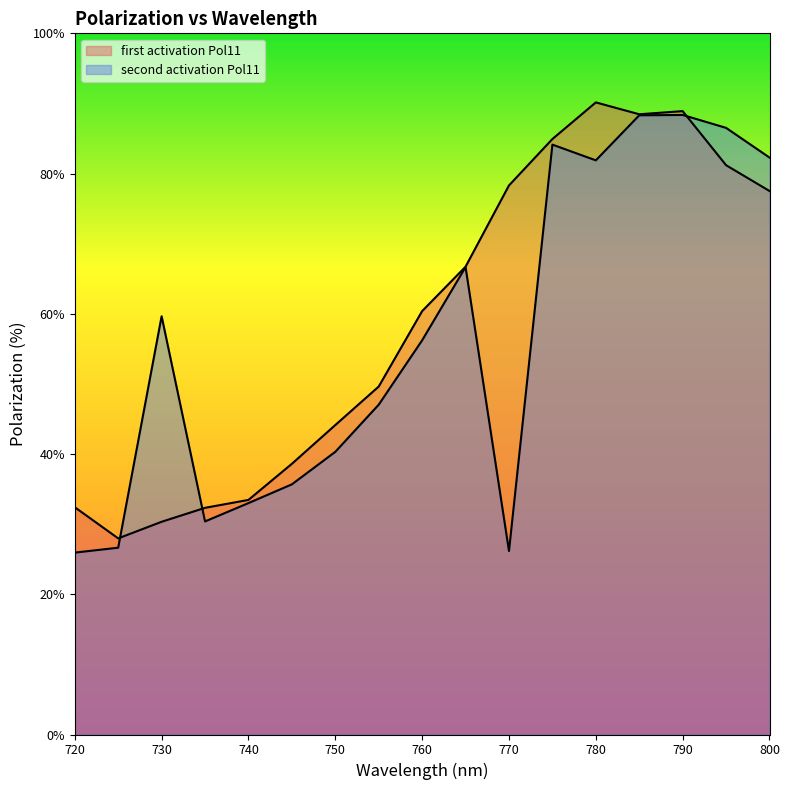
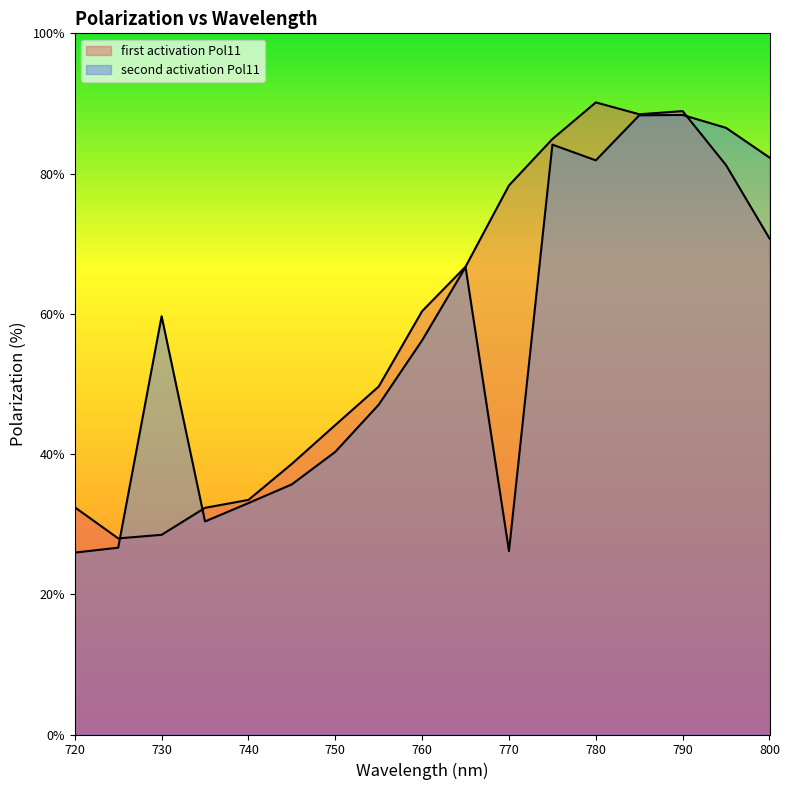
first activation Pol11, 730: 30% -> 28%
first activation Pol11, 800: 78% -> 71%
